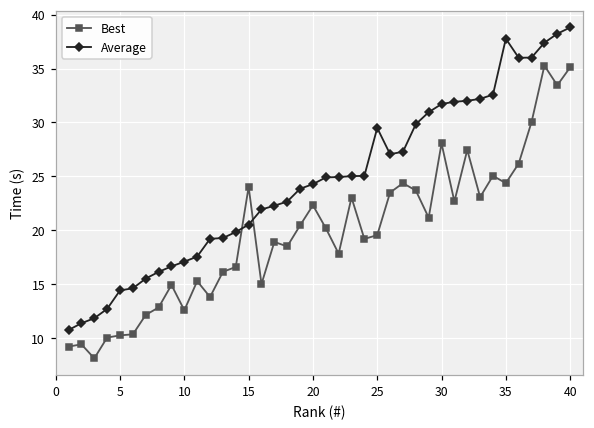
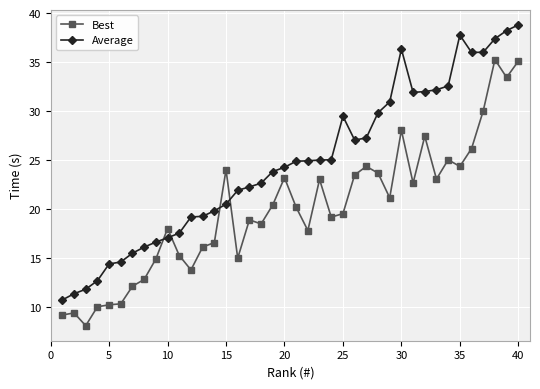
Best, 10: 13 -> 18
Best, 20: 22 -> 23
Average, 30: 32 -> 36
